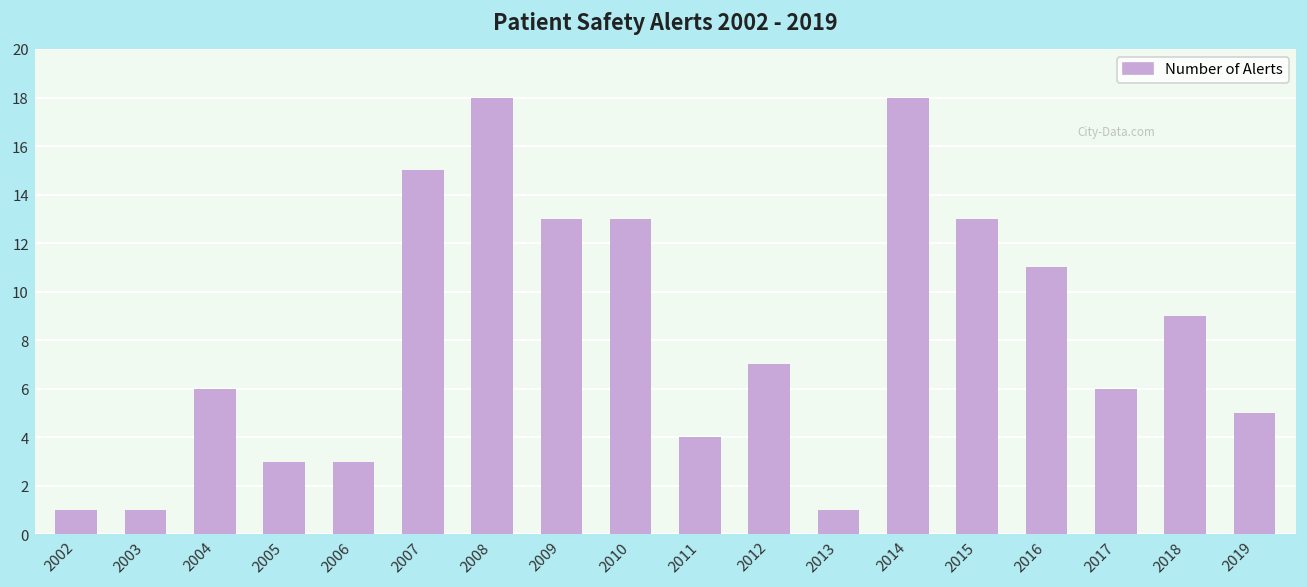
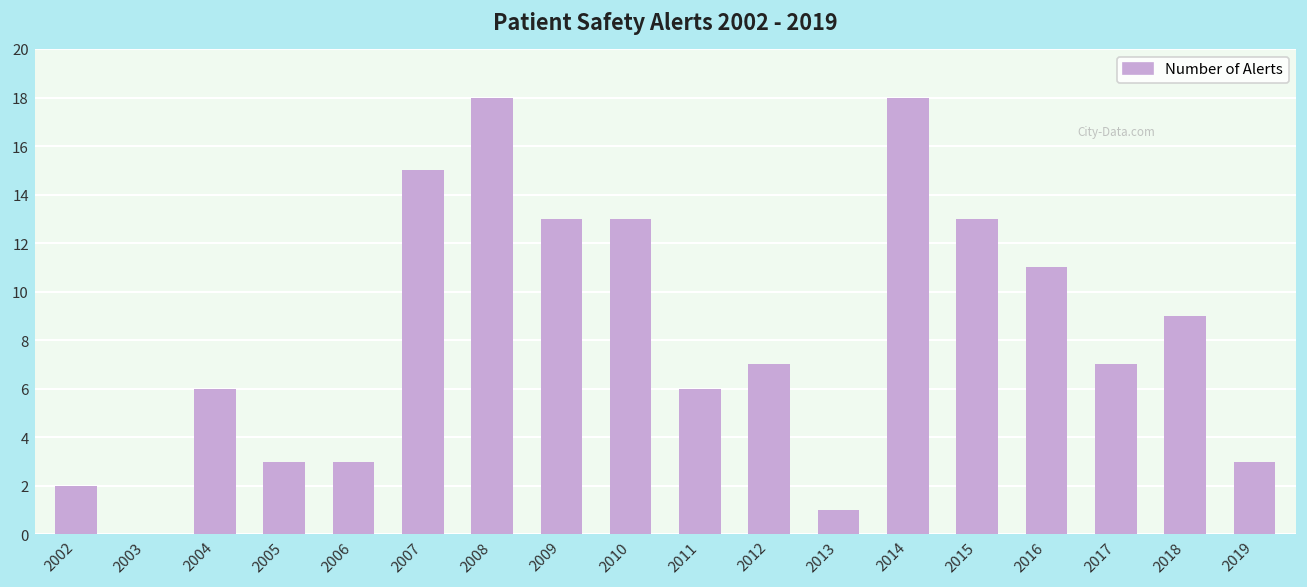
2002: 1 -> 2
2003: 1 -> 0
2011: 4 -> 6
2017: 6 -> 7
2019: 5 -> 3
